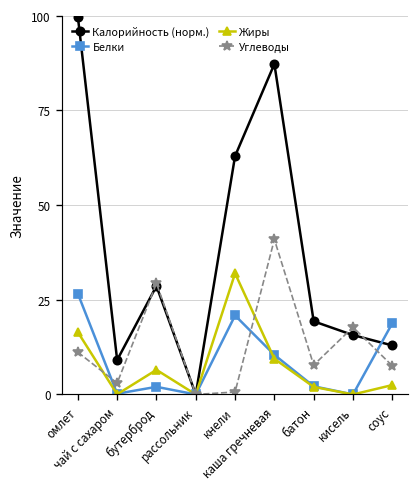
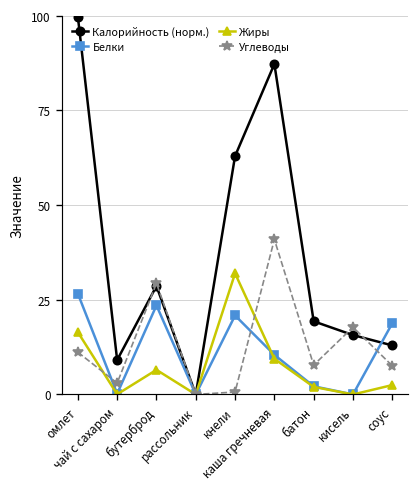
Белки, бутерброд: 2 -> 24
